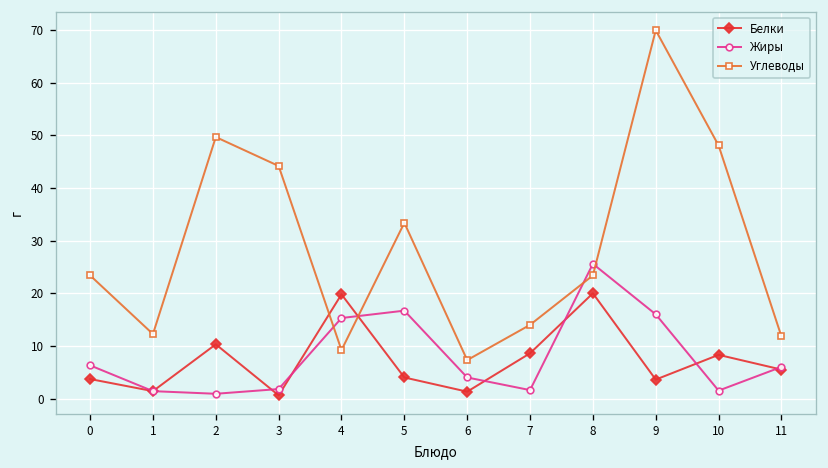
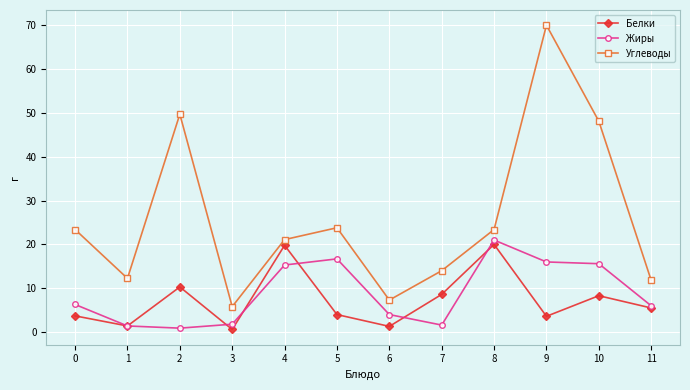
Углеводы, 3: 44 -> 6
Углеводы, 4: 9 -> 21
Углеводы, 5: 33 -> 24
Жиры, 8: 26 -> 21
Жиры, 10: 2 -> 16
